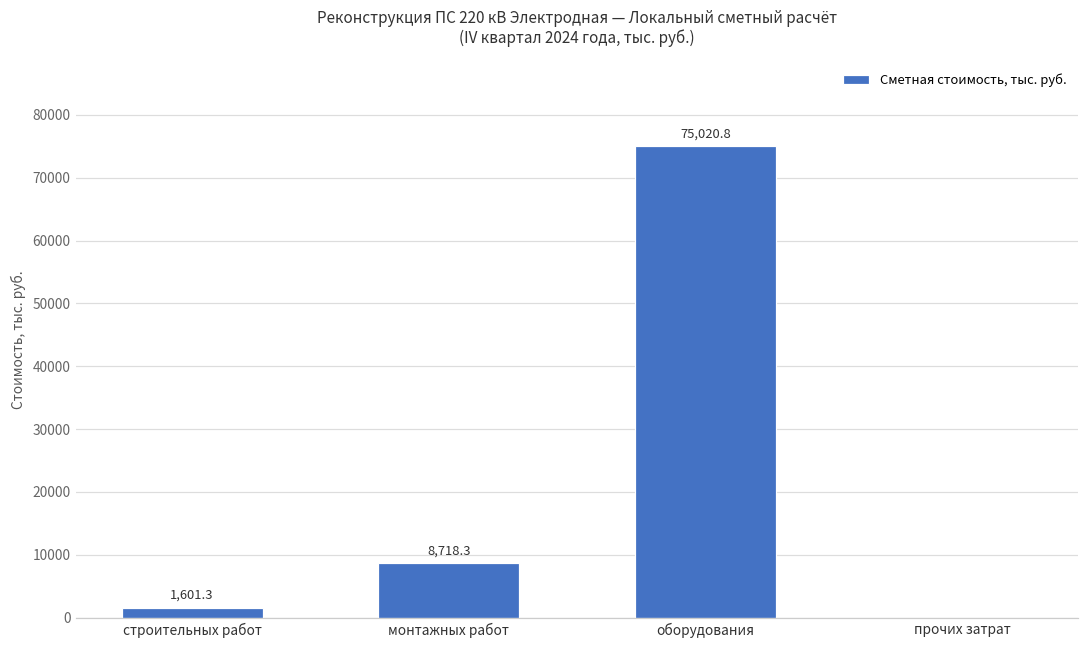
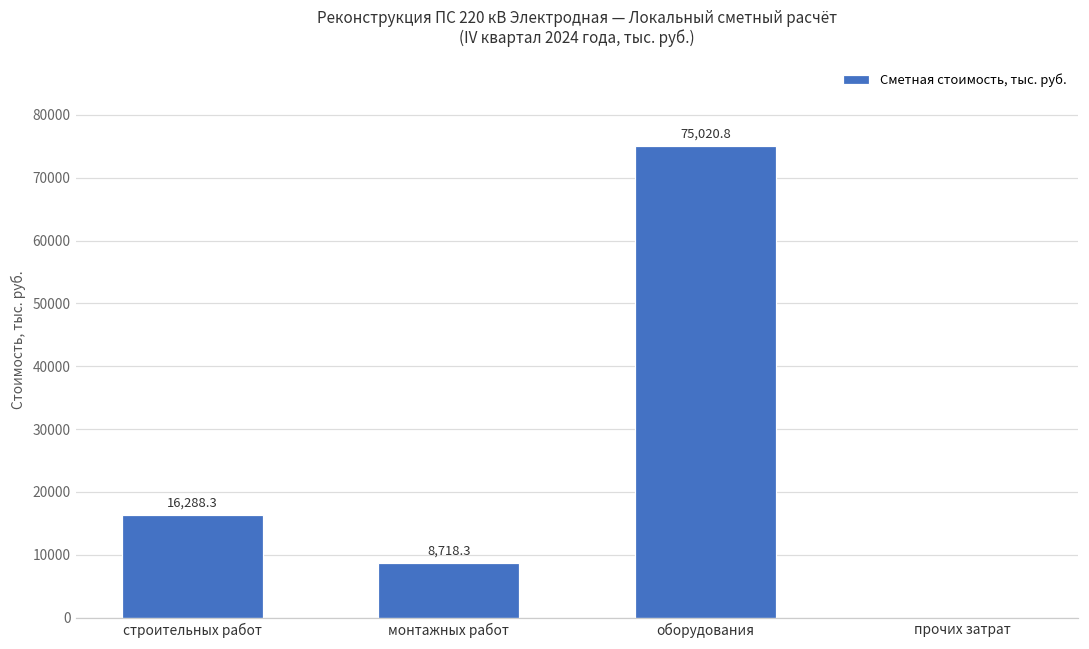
строительных работ: 1,601.3 -> 16,288.3
